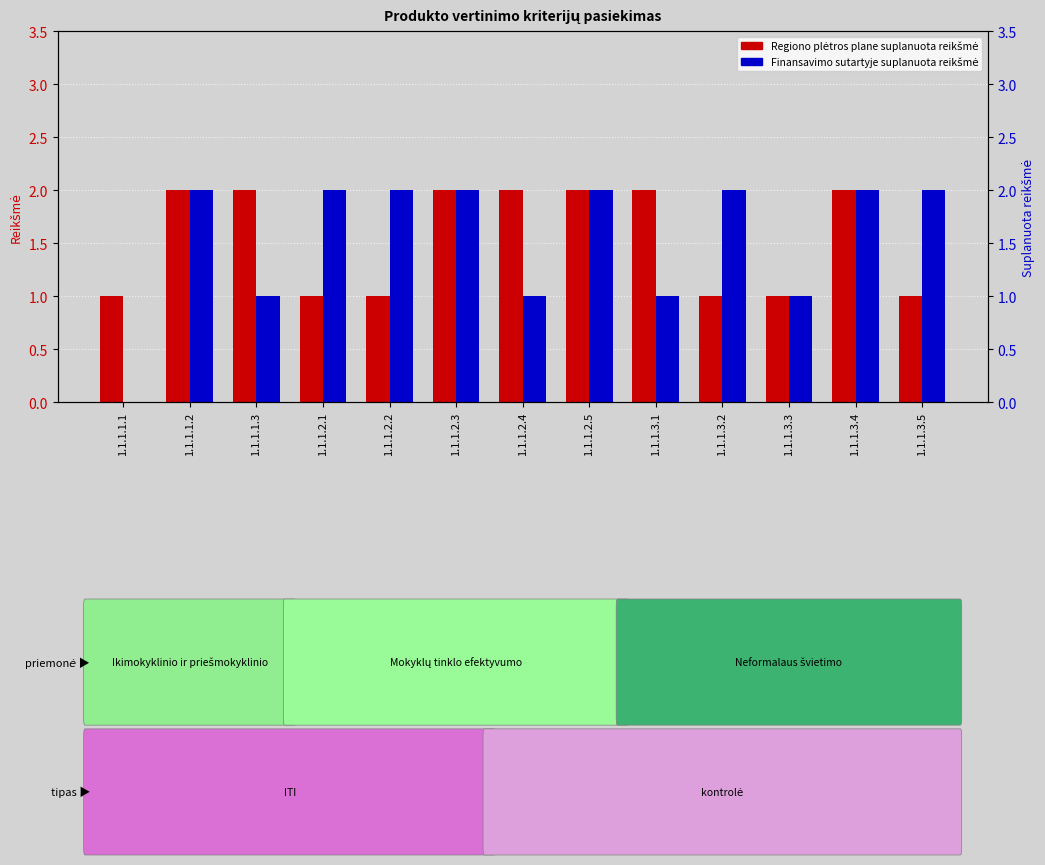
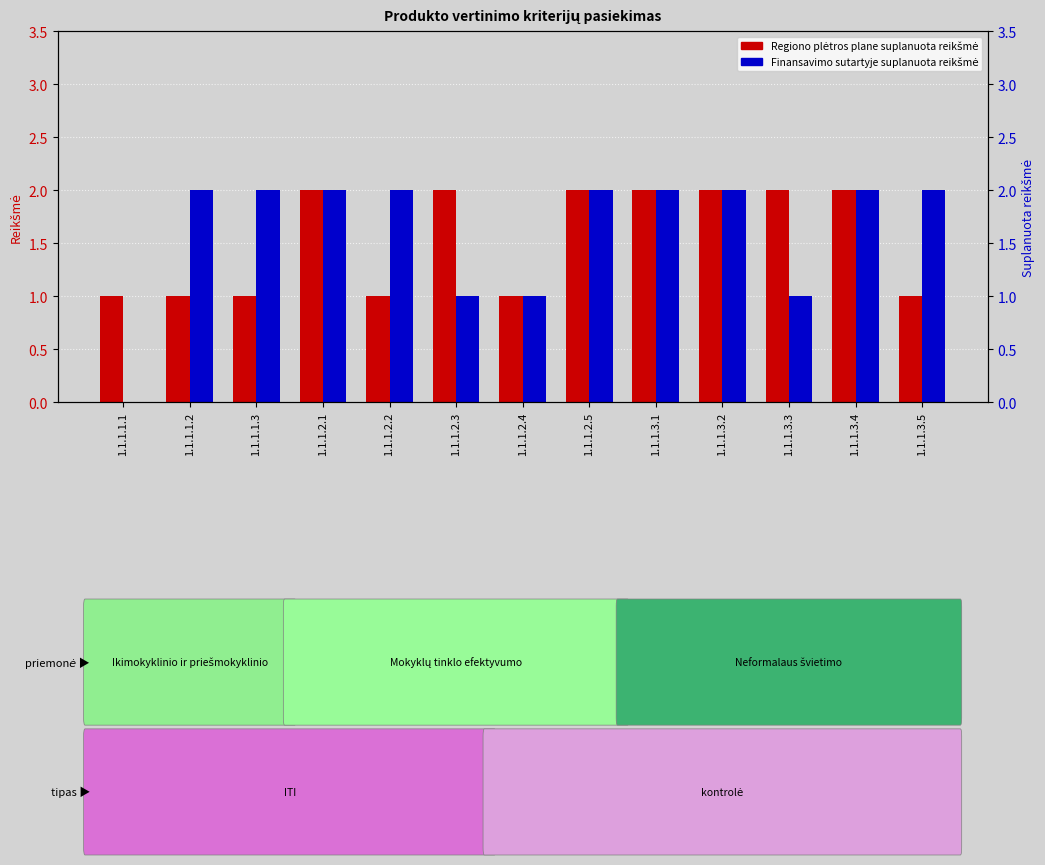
Regiono plėtros plane suplanuota reikšmė, 1.1.1.1.2: 2 -> 1
Regiono plėtros plane suplanuota reikšmė, 1.1.1.1.3: 2 -> 1
Finansavimo sutartyje suplanuota reikšmė, 1.1.1.1.3: 1 -> 2
Regiono plėtros plane suplanuota reikšmė, 1.1.1.2.1: 1 -> 2
Finansavimo sutartyje suplanuota reikšmė, 1.1.1.2.3: 2 -> 1
Regiono plėtros plane suplanuota reikšmė, 1.1.1.2.4: 2 -> 1
Finansavimo sutartyje suplanuota reikšmė, 1.1.1.3.1: 1 -> 2
Regiono plėtros plane suplanuota reikšmė, 1.1.1.3.2: 1 -> 2
Regiono plėtros plane suplanuota reikšmė, 1.1.1.3.3: 1 -> 2
